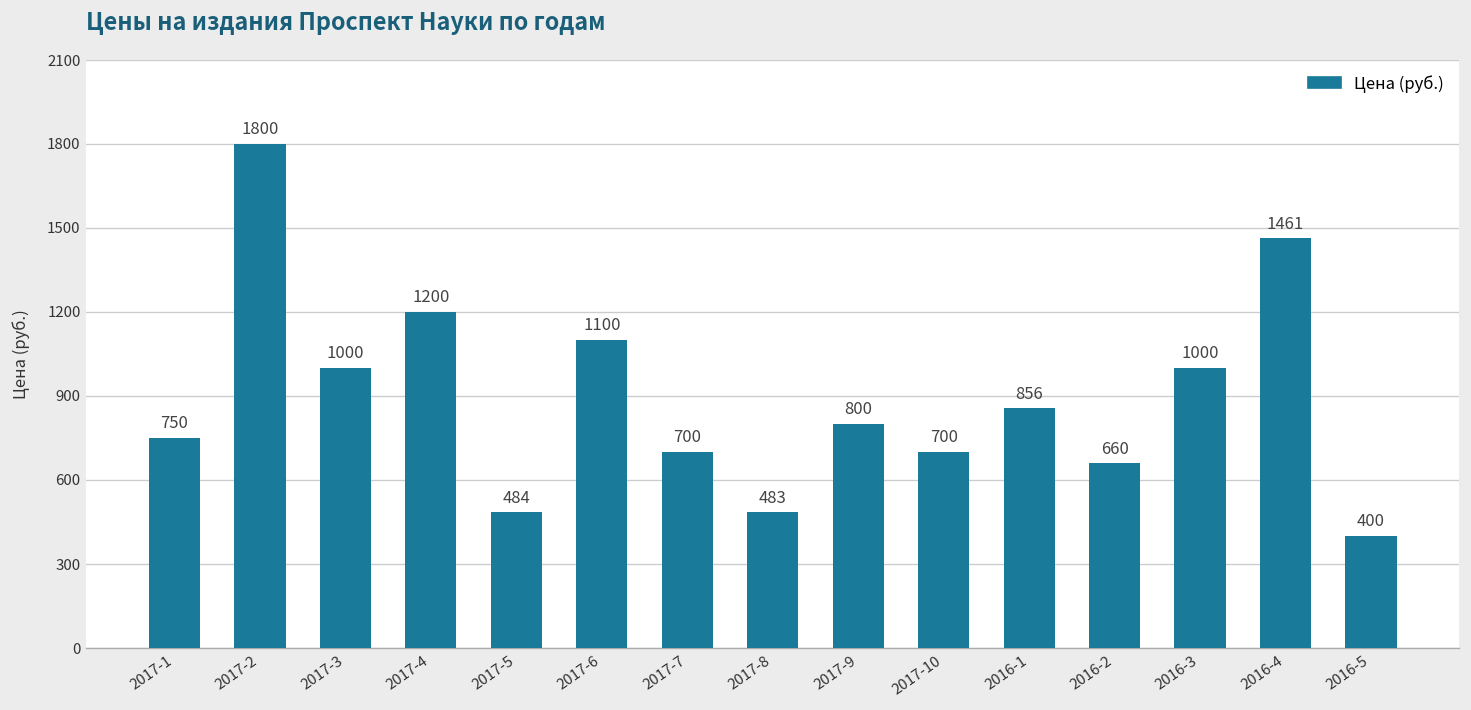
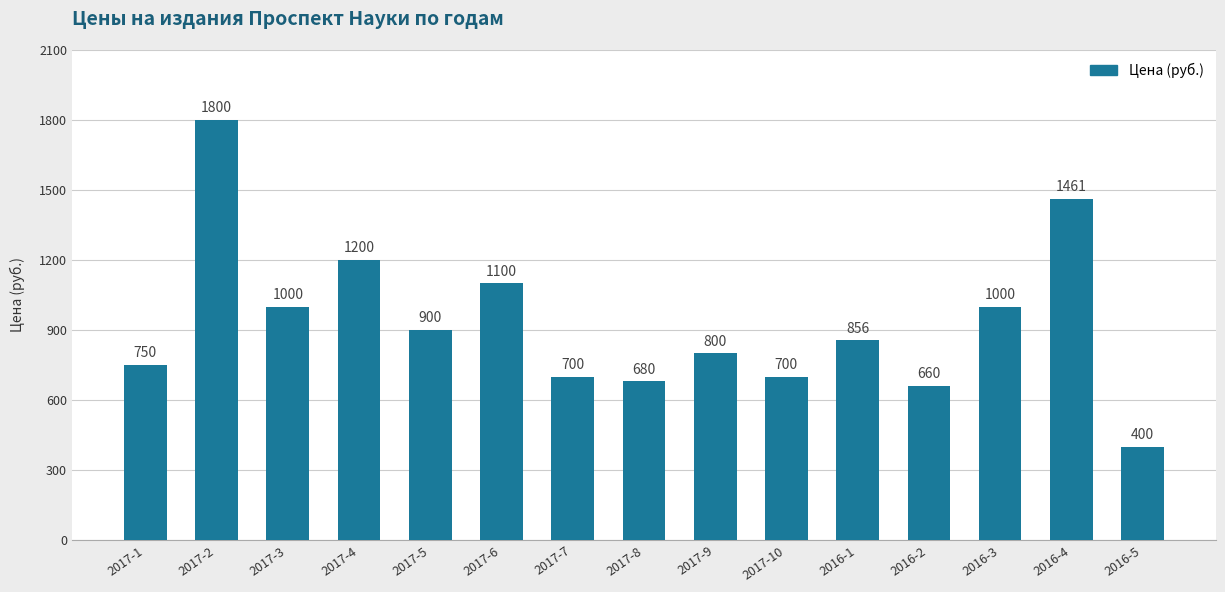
2017-5: 484 -> 900
2017-8: 483 -> 680
